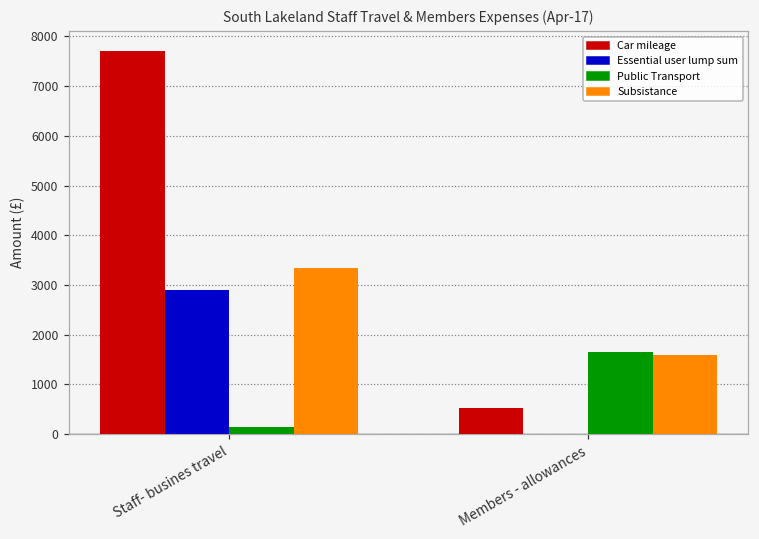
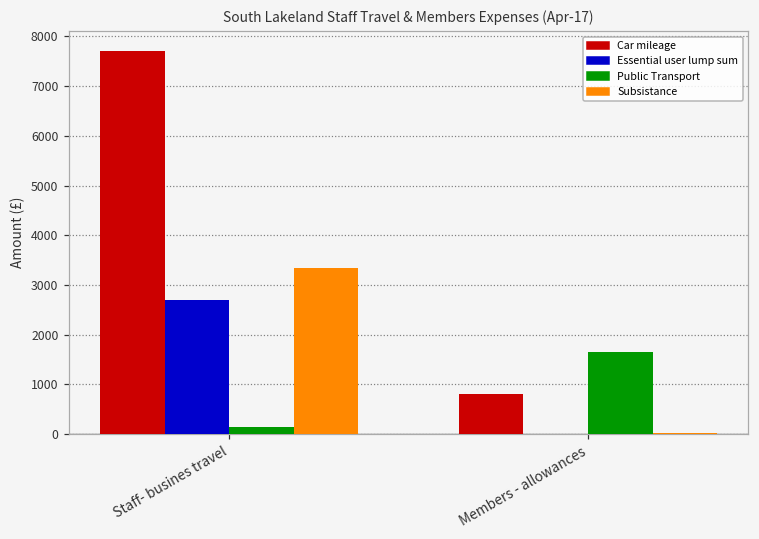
Essential user lump sum, Staff- busines travel: 2900 -> 2700
Car mileage, Members - allowances: 500 -> 800
Subsistance, Members - allowances: 1600 -> 0
